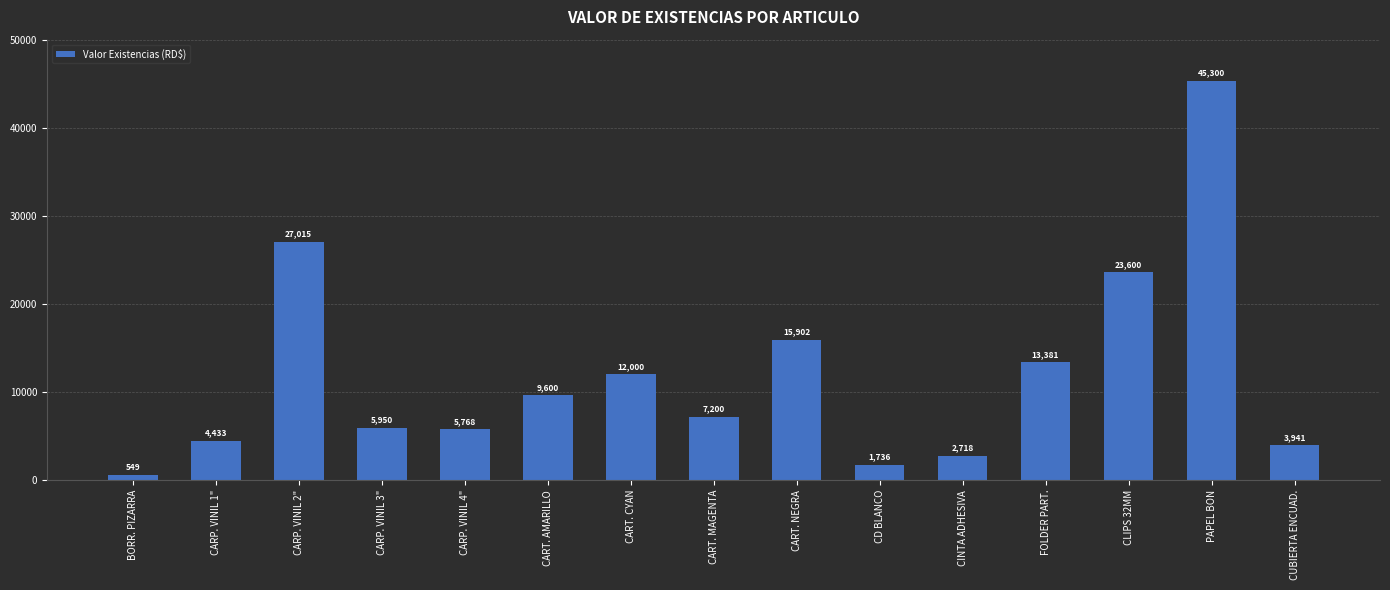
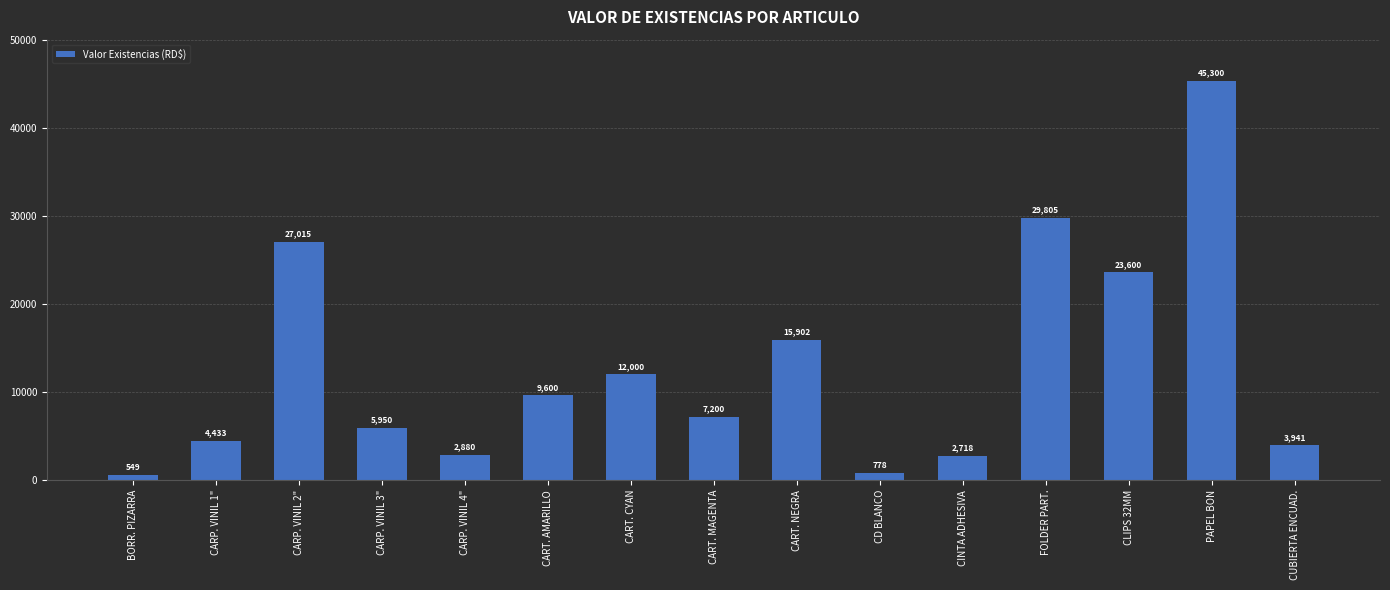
CARP. VINIL 4": 5,768 -> 2,880
CD BLANCO: 1,736 -> 778
FOLDER PART.: 13,381 -> 29,805
